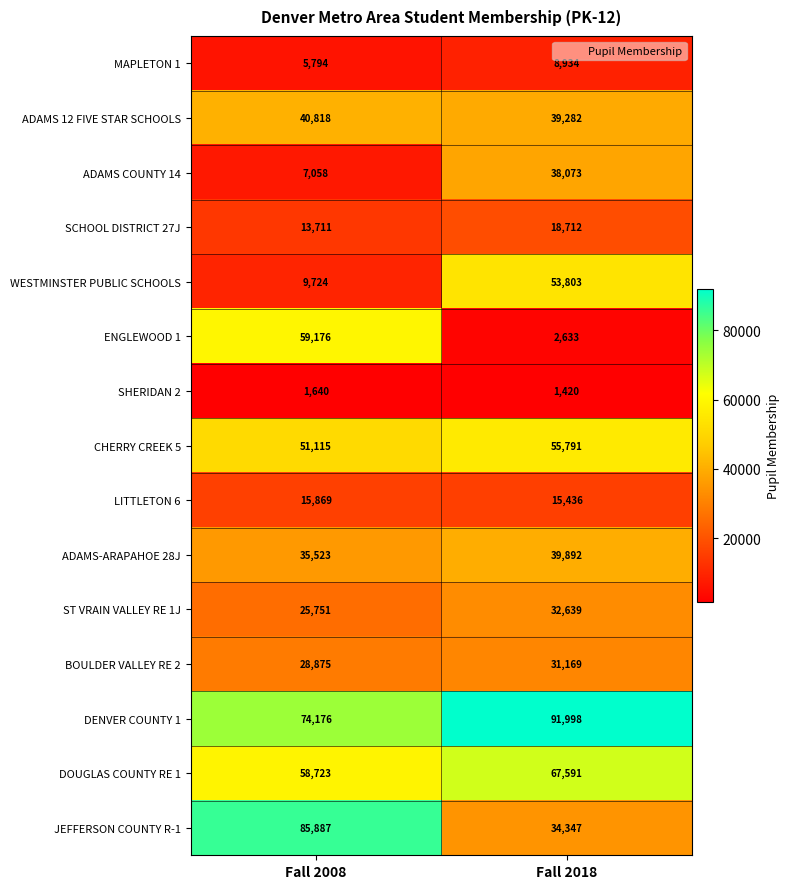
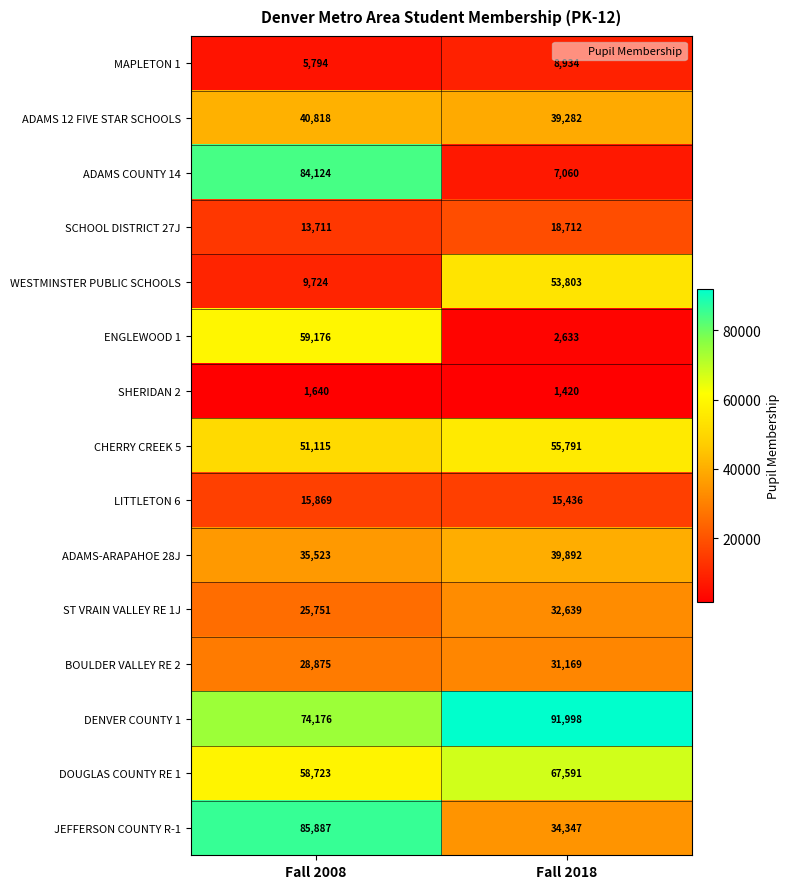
ADAMS COUNTY 14, Fall 2008: 7,058 -> 84,124
ADAMS COUNTY 14, Fall 2018: 38,073 -> 7,060
